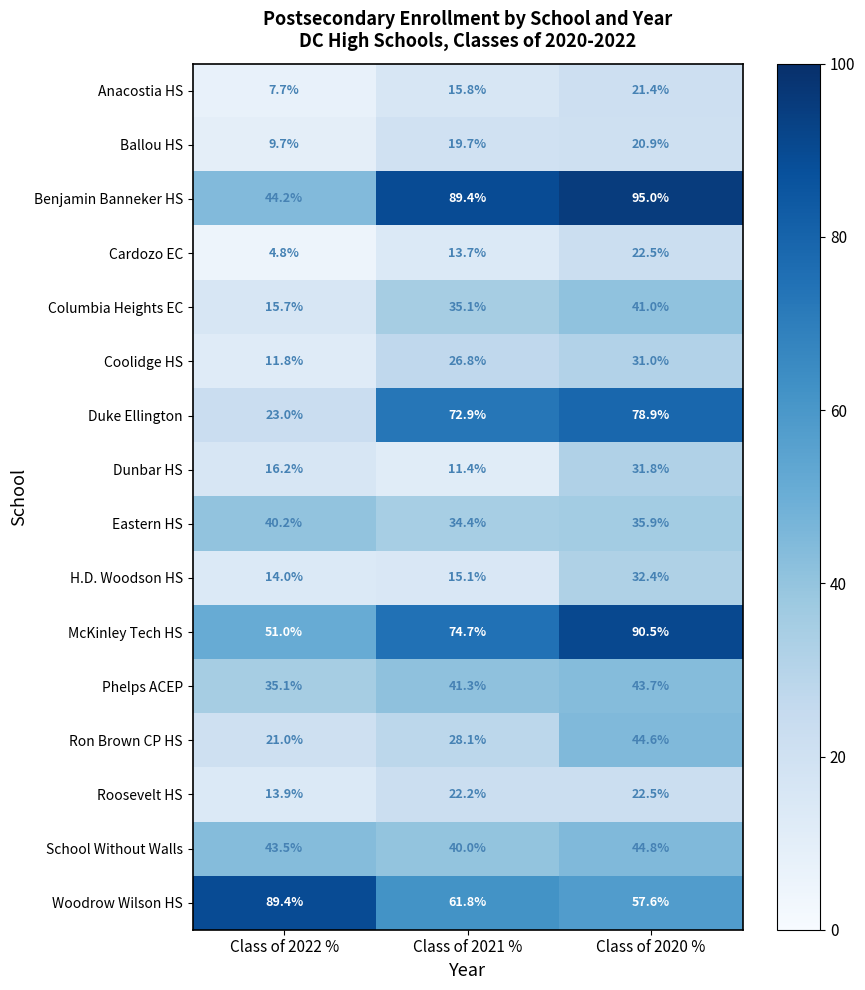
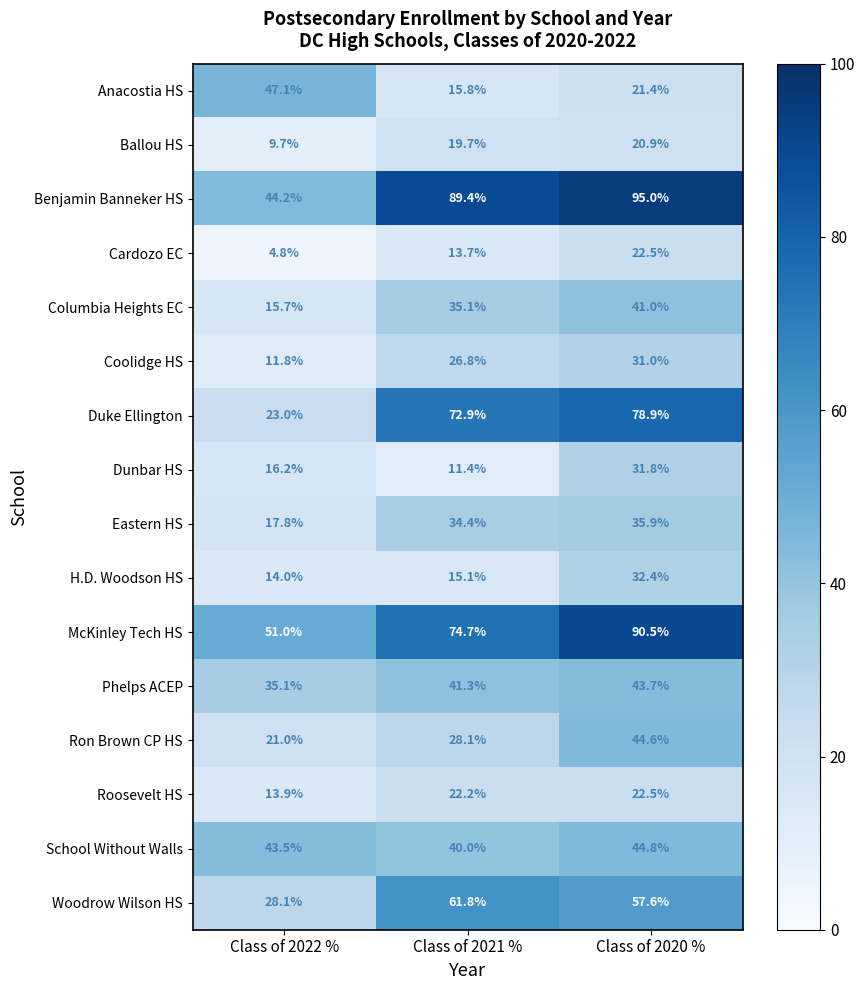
Anacostia HS, Class of 2022 %: 7.7% -> 47.1%
Eastern HS, Class of 2022 %: 40.2% -> 17.8%
Woodrow Wilson HS, Class of 2022 %: 89.4% -> 28.1%
